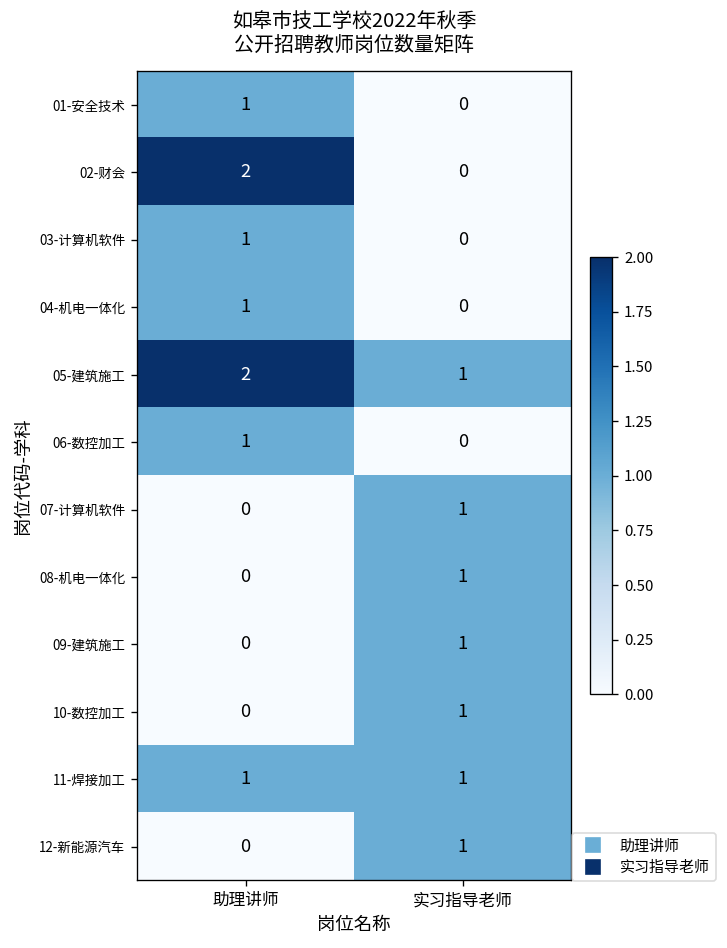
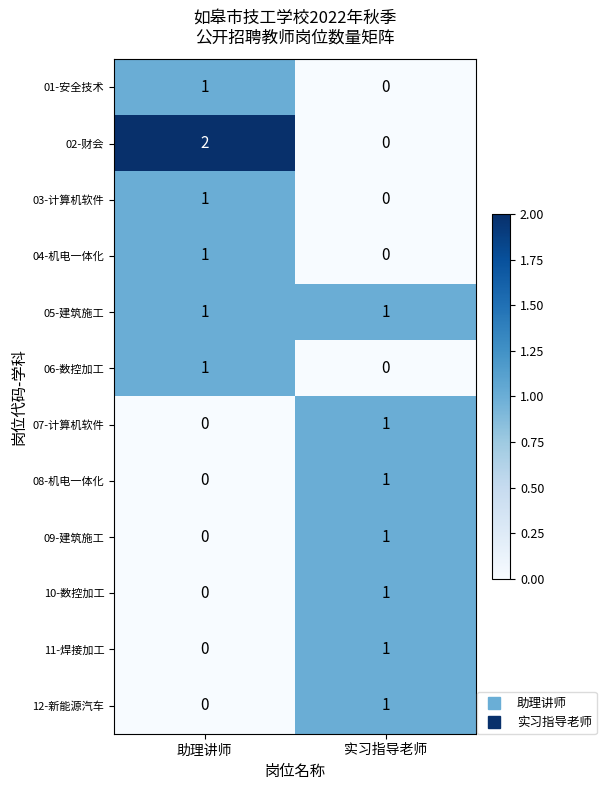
05-建筑施工, 助理讲师: 2 -> 1
11-焊接加工, 助理讲师: 1 -> 0
